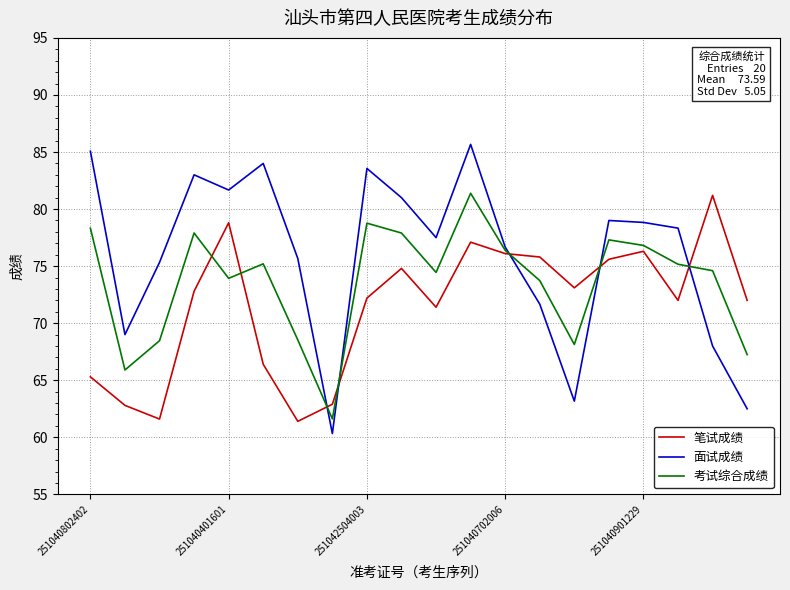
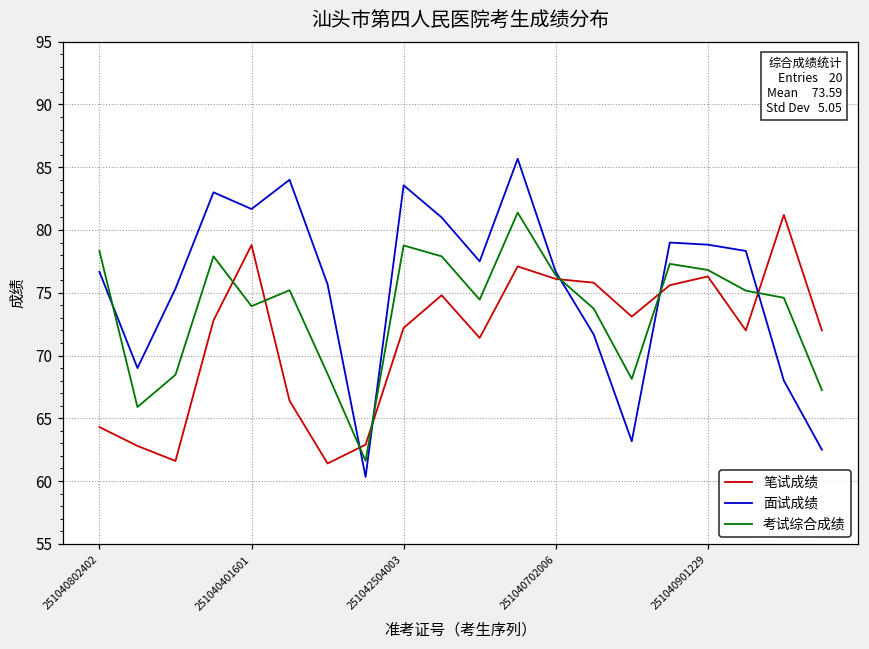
笔试成绩, 251040802402: 65.3 -> 64.3
面试成绩, 251040802402: 85.1 -> 76.7
